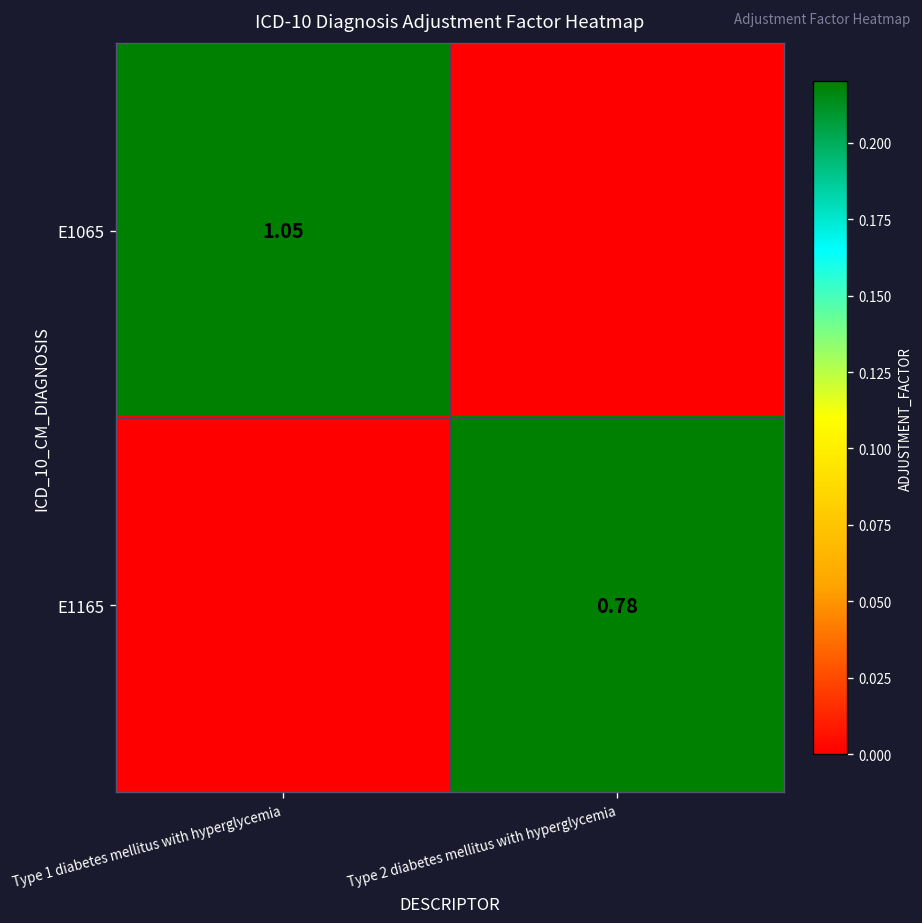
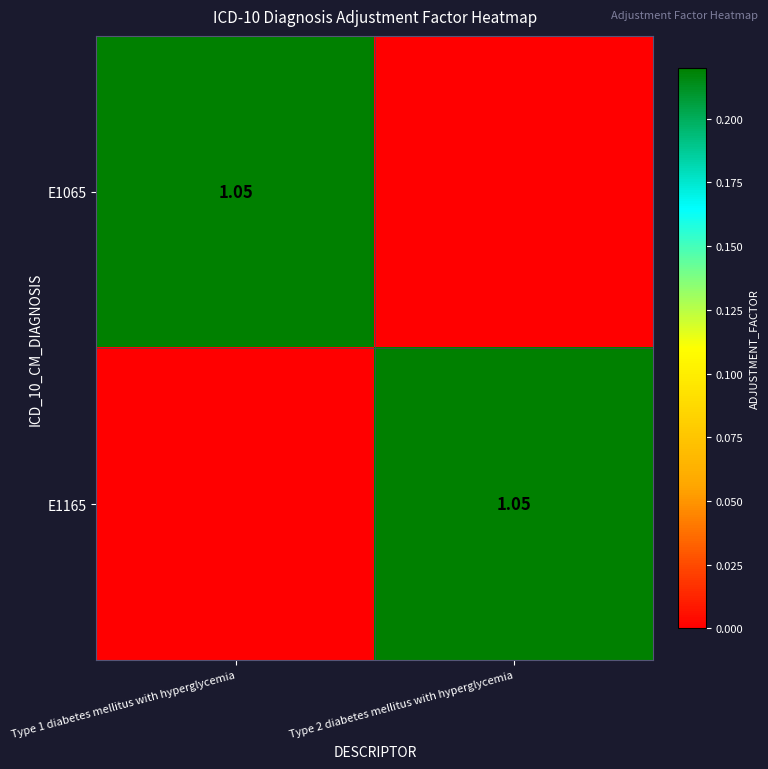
E1165, Type 2 diabetes mellitus with hyperglycemia: 0.78 -> 1.05
